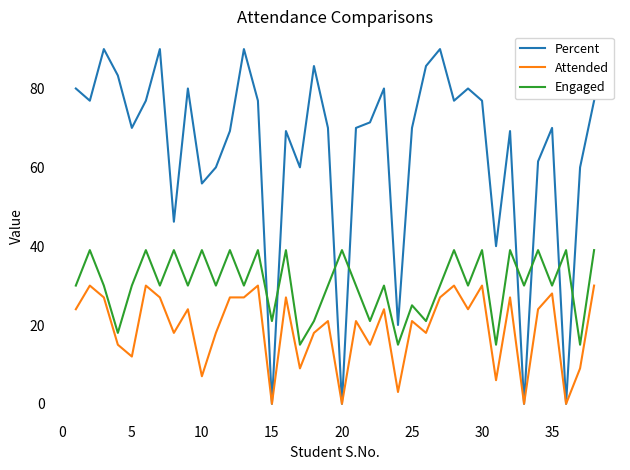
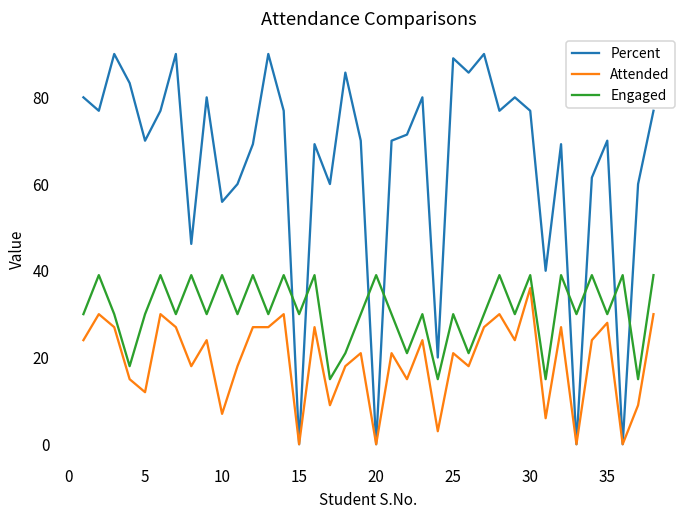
Engaged, 15: 21 -> 30
Percent, 25: 70 -> 89
Engaged, 25: 25 -> 30
Attended, 30: 30 -> 36
